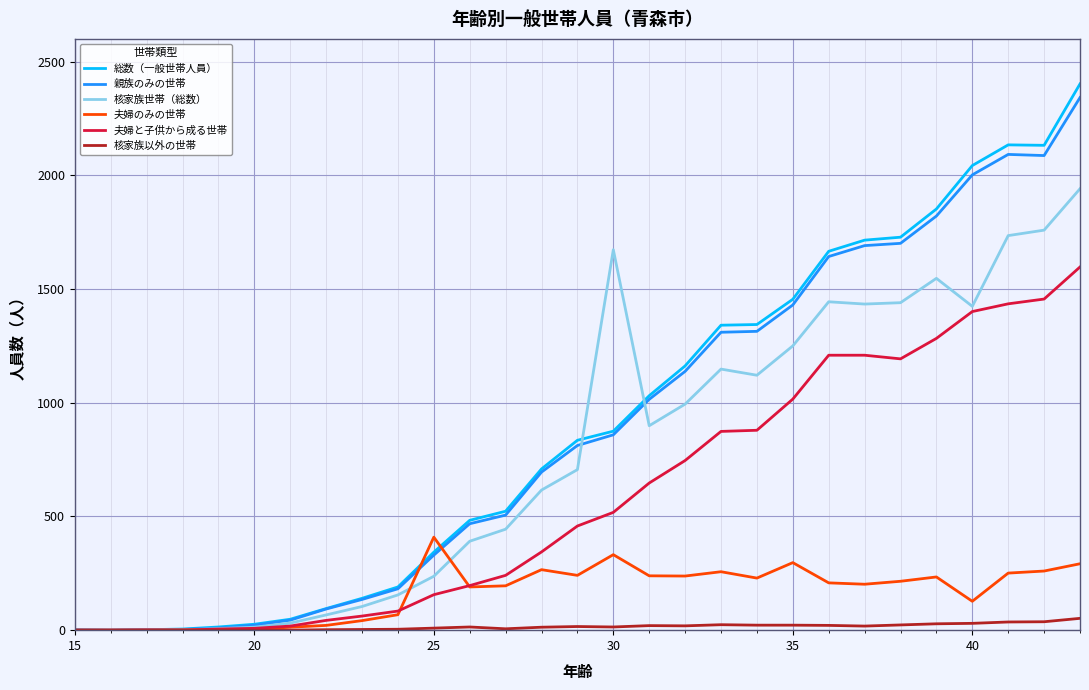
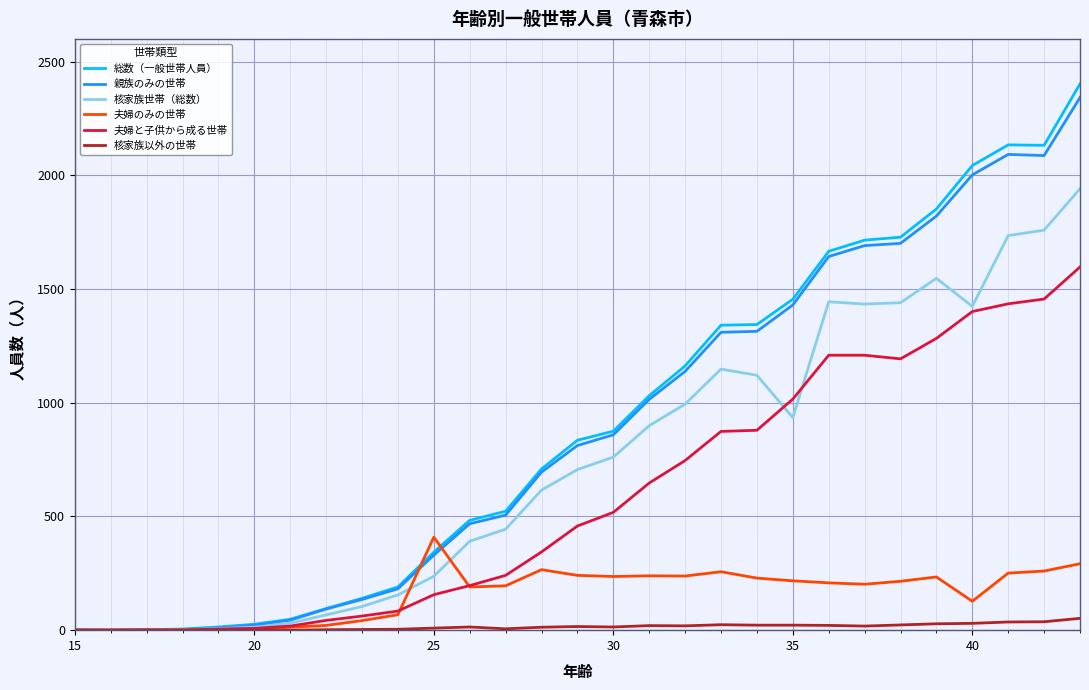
核家族世帯（総数）, 30: 1670 -> 760
夫婦のみの世帯, 30: 330 -> 240
核家族世帯（総数）, 35: 1250 -> 940
夫婦のみの世帯, 35: 300 -> 220
